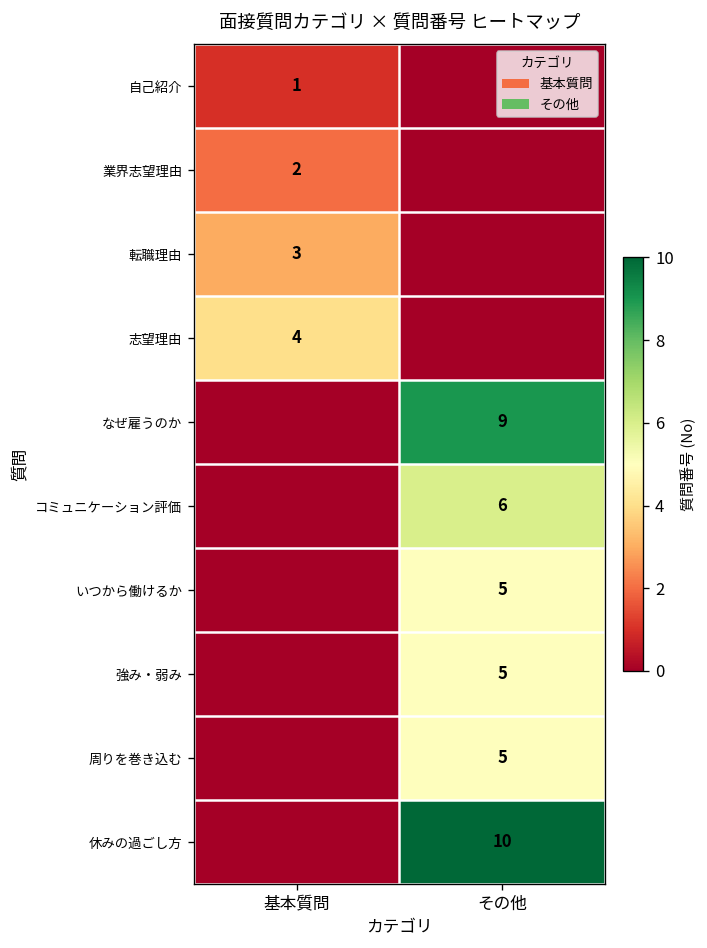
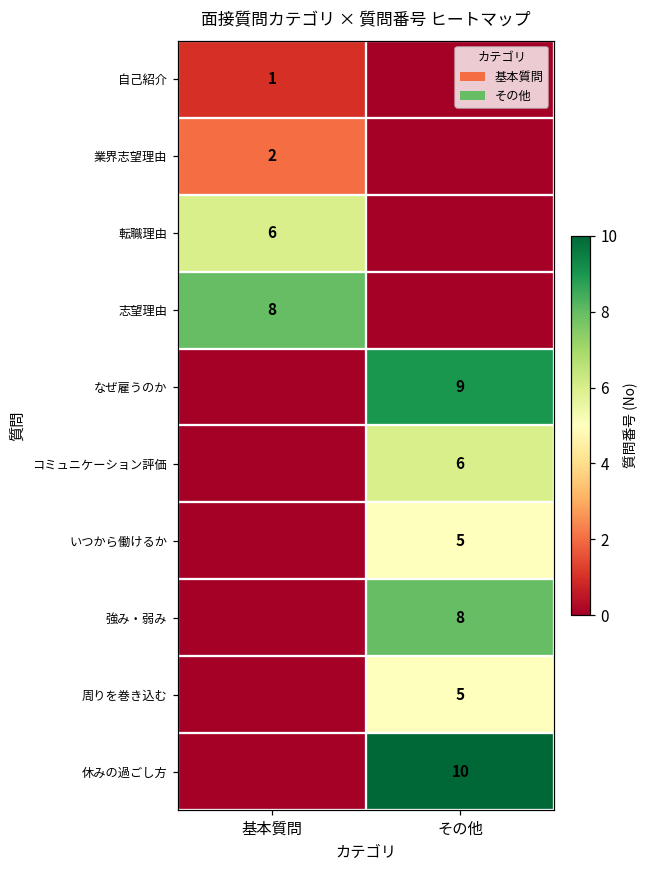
転職理由, 基本質問: 3 -> 6
志望理由, 基本質問: 4 -> 8
強み・弱み, その他: 5 -> 8
